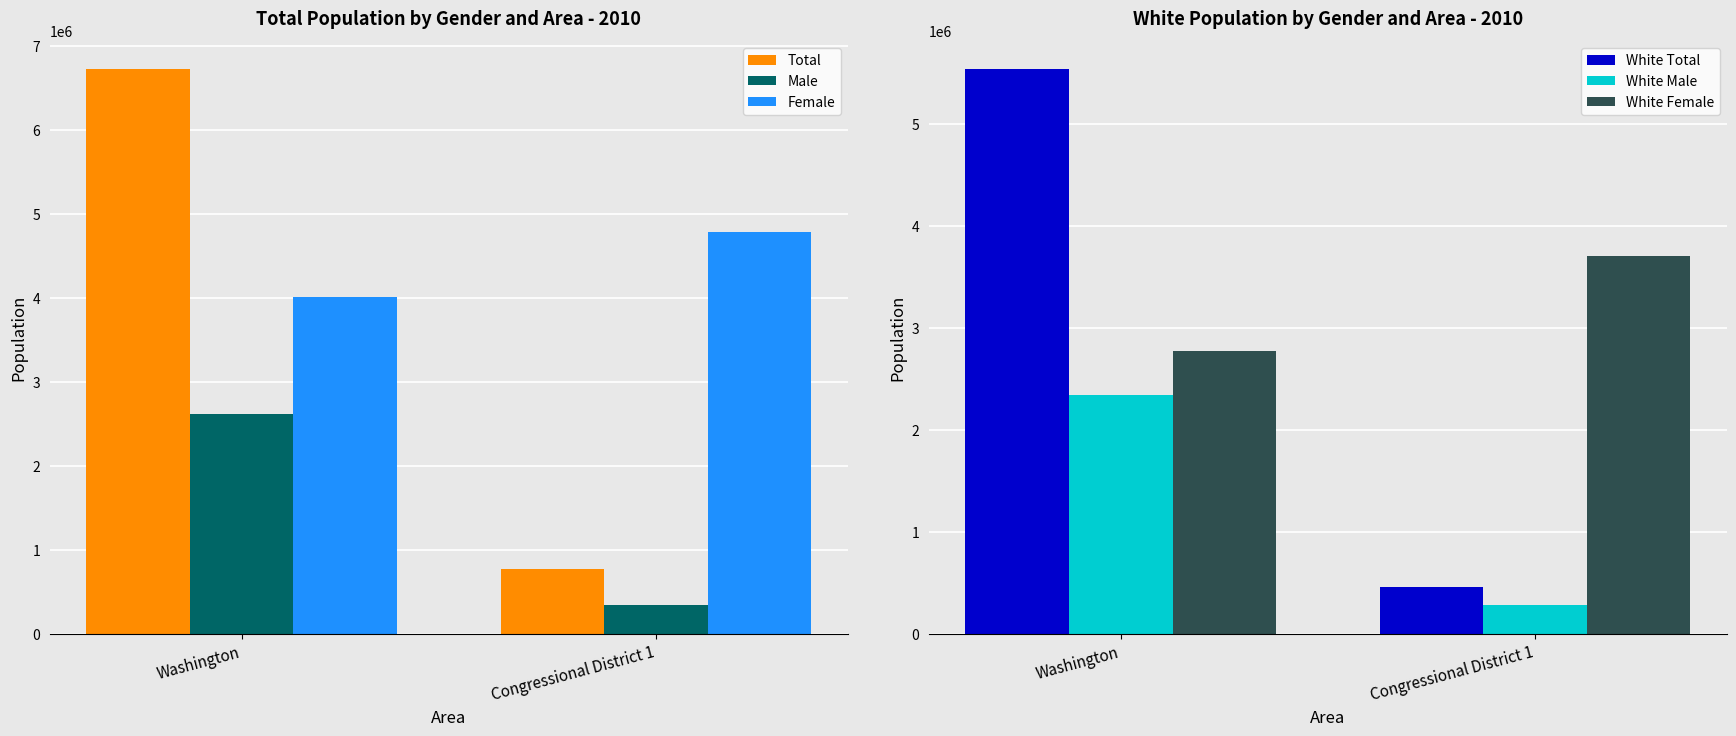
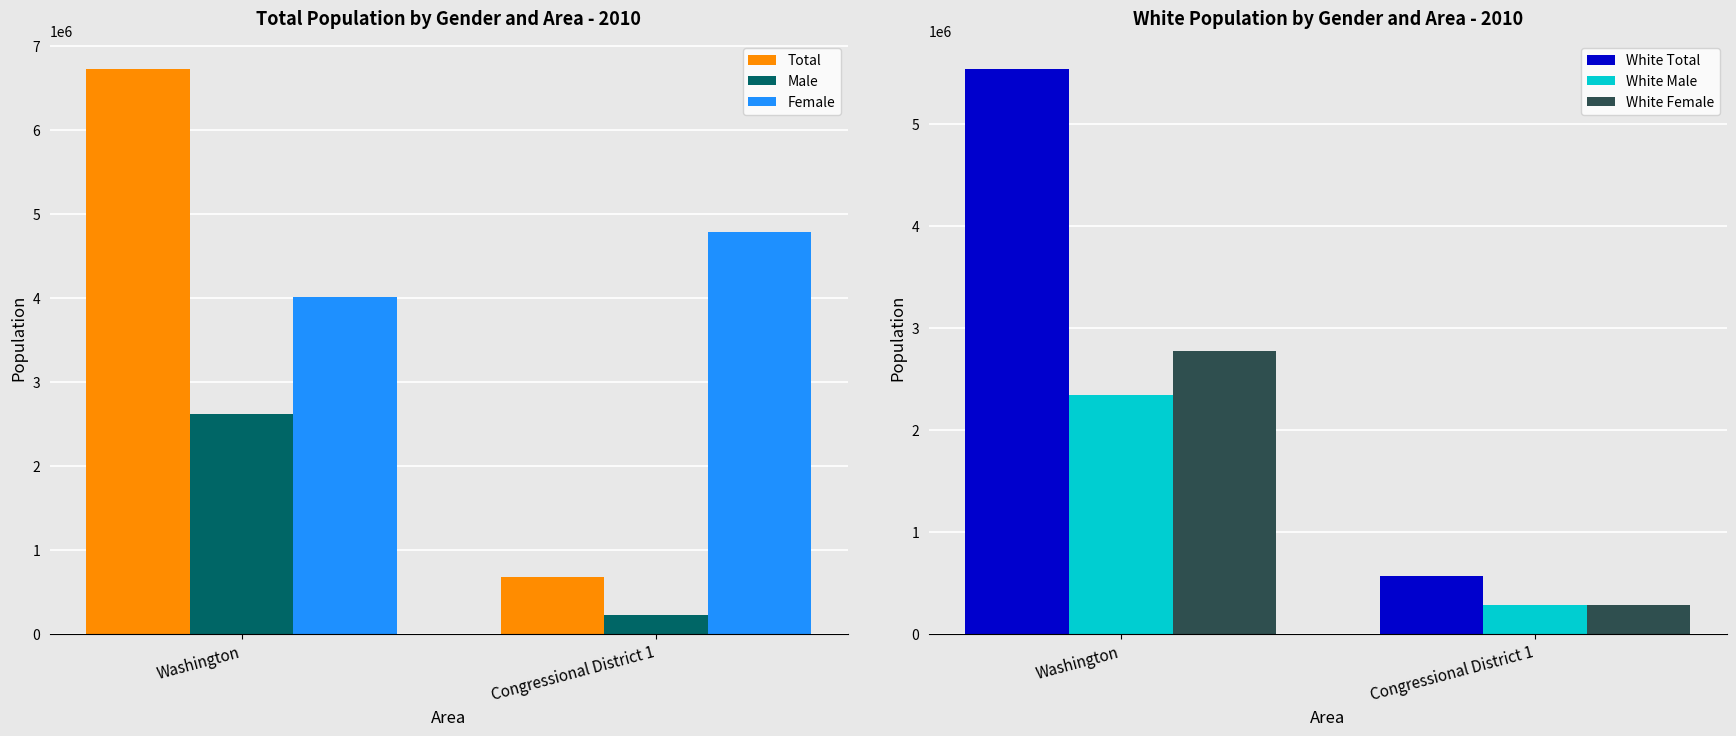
Total Population by Gender and Area - 2010, Total, Congressional District 1: 800000 -> 700000
Total Population by Gender and Area - 2010, Male, Congressional District 1: 300000 -> 200000
White Population by Gender and Area - 2010, White Total, Congressional District 1: 460000 -> 570000
White Population by Gender and Area - 2010, White Female, Congressional District 1: 3700000 -> 280000
